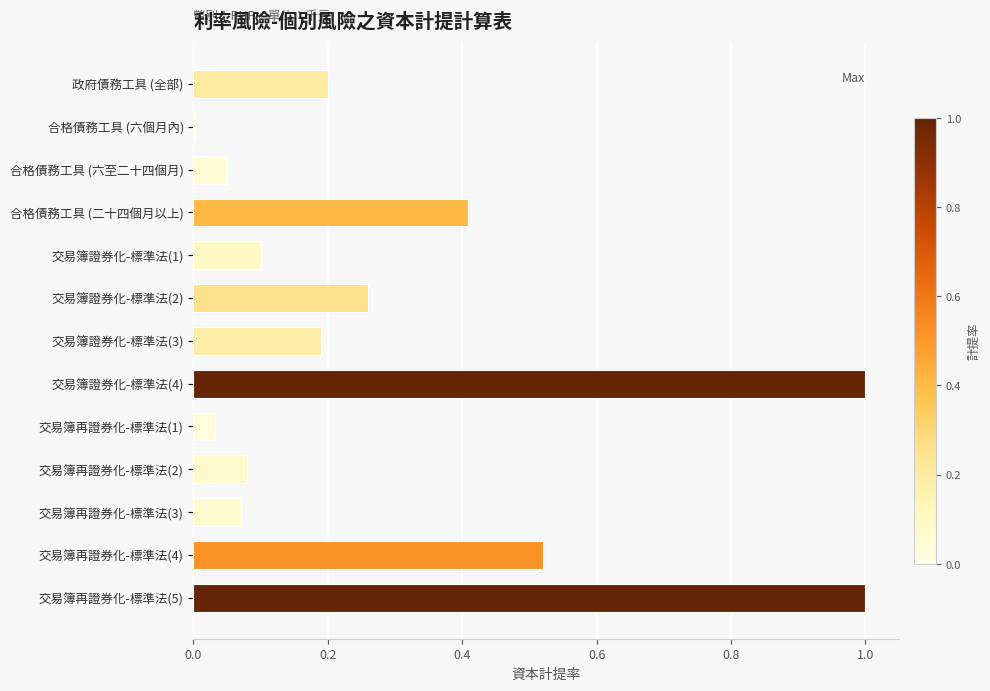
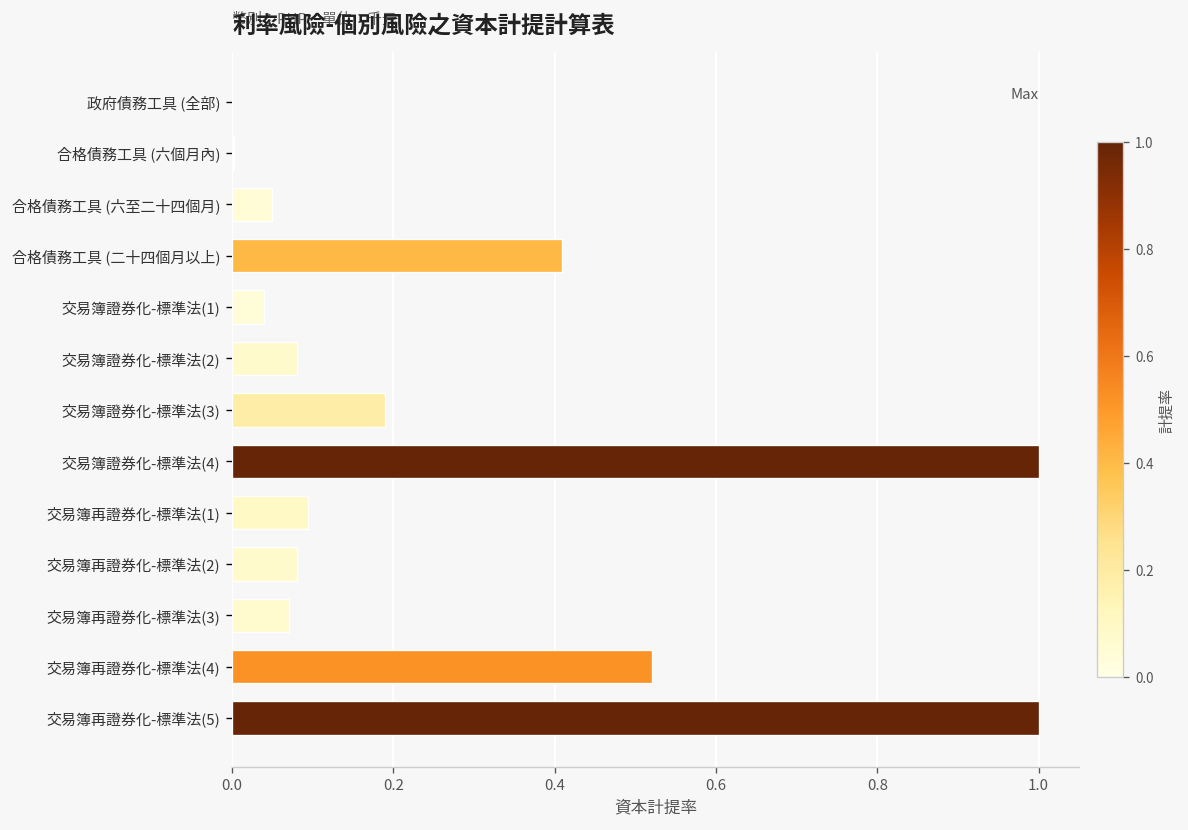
政府債務工具 (全部): 0.2 -> 0.0
交易簿證券化-標準法(1): 0.10 -> 0.04
交易簿證券化-標準法(2): 0.26 -> 0.08
交易簿再證券化-標準法(1): 0.03 -> 0.09
